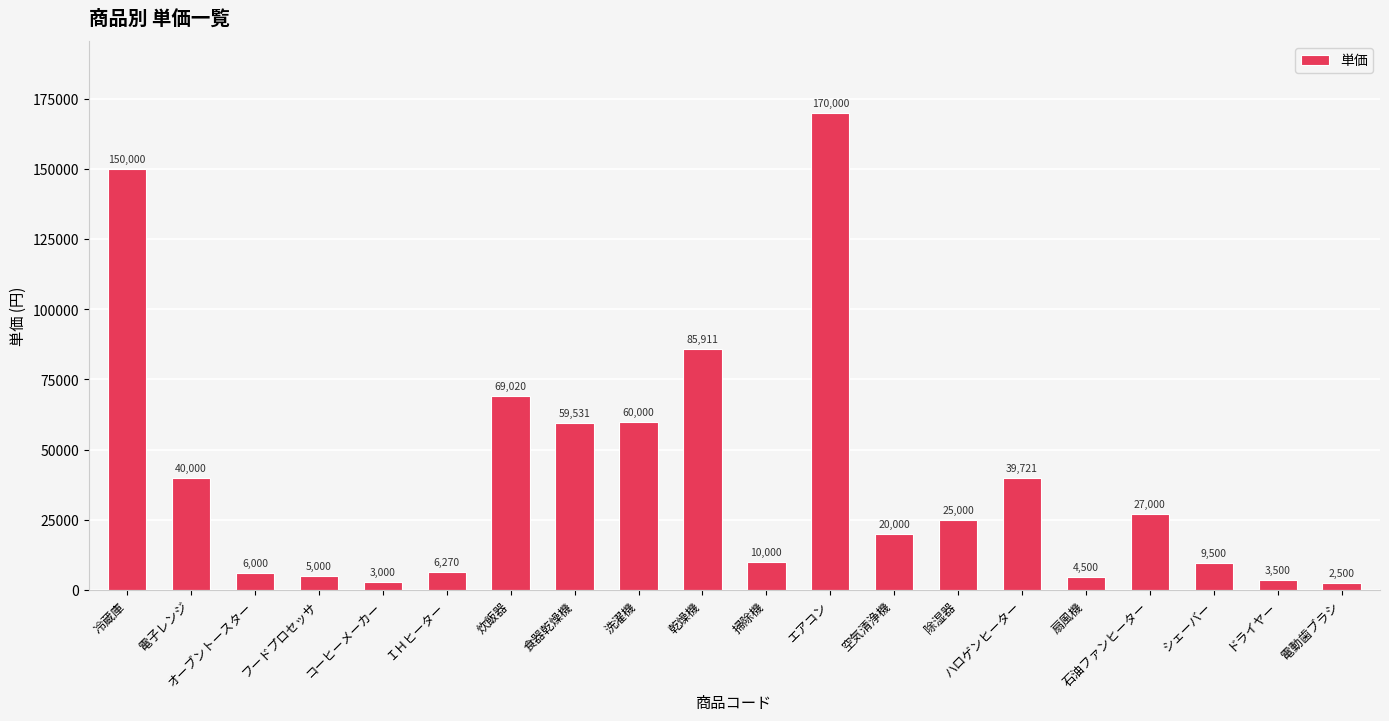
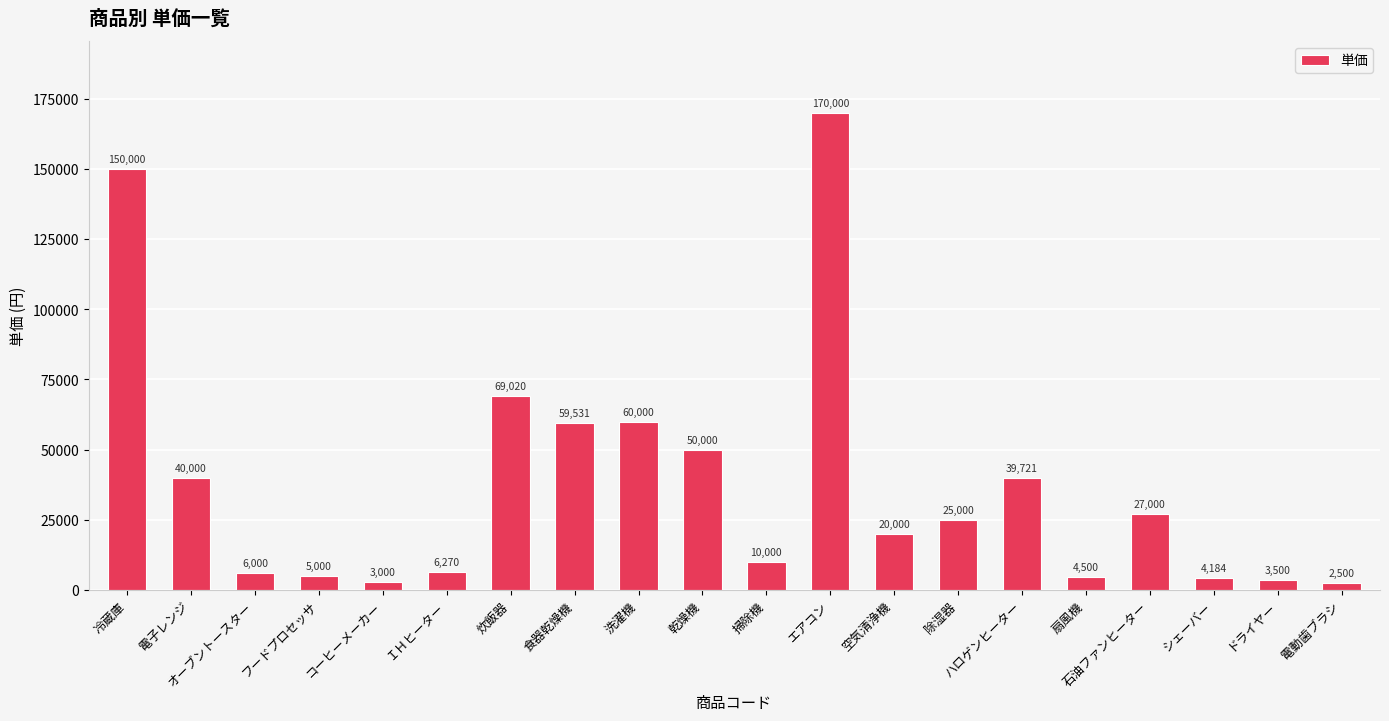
乾燥機: 85,911 -> 50,000
シェーバー: 9,500 -> 4,184
